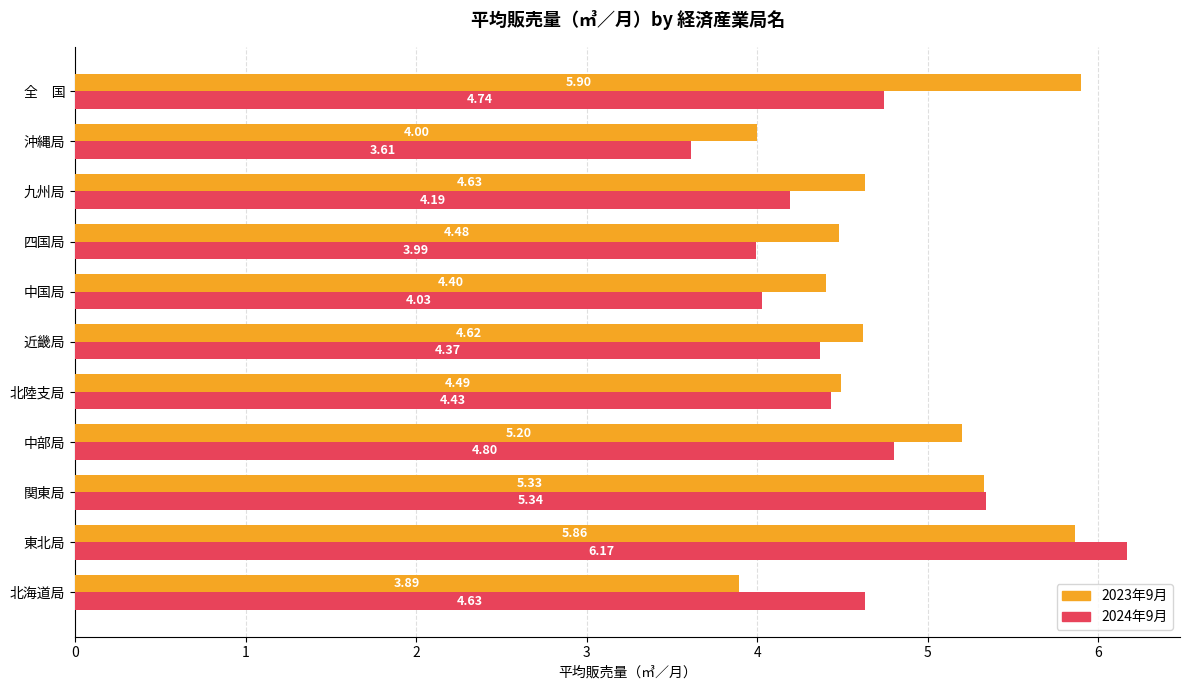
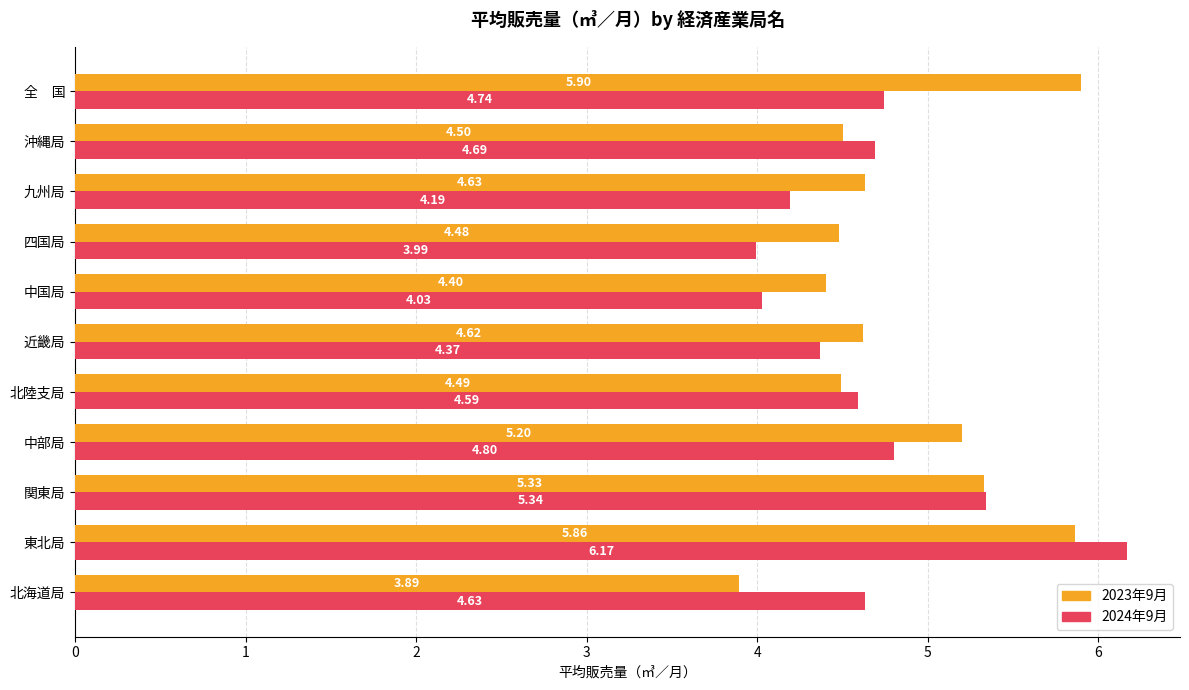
2023年9月, 沖縄局: 4.00 -> 4.50
2024年9月, 沖縄局: 3.61 -> 4.69
2024年9月, 北陸支局: 4.43 -> 4.59
